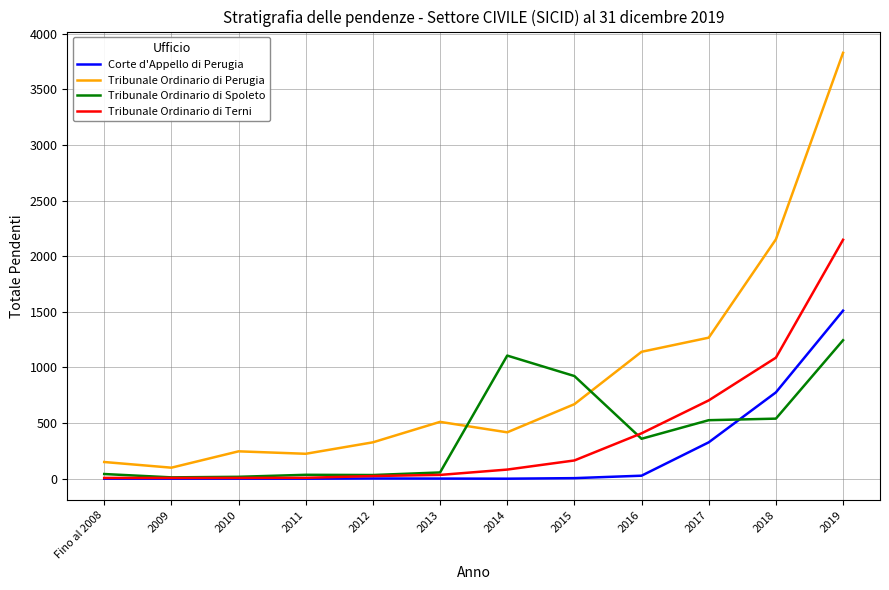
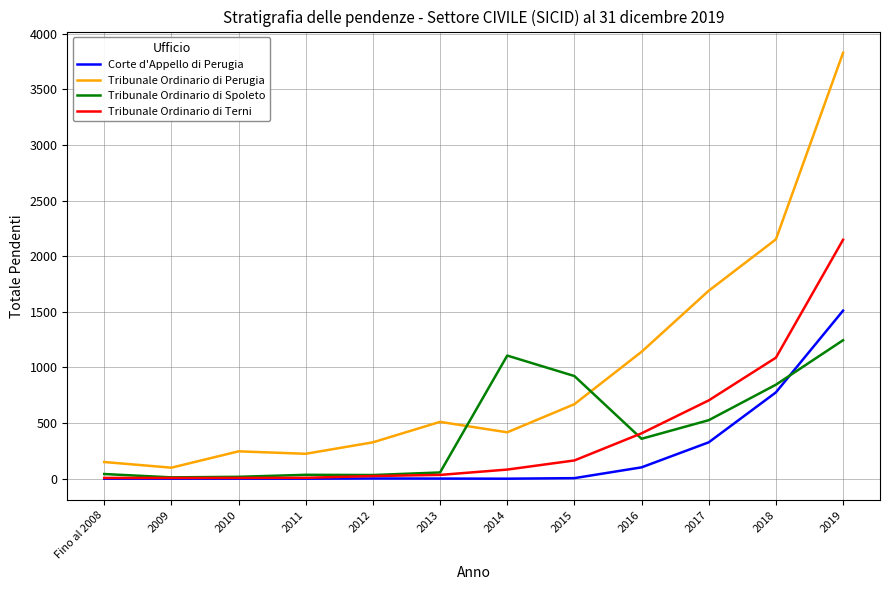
Corte d'Appello di Perugia, 2016: 30 -> 100
Tribunale Ordinario di Perugia, 2017: 1270 -> 1690
Tribunale Ordinario di Spoleto, 2018: 540 -> 850
